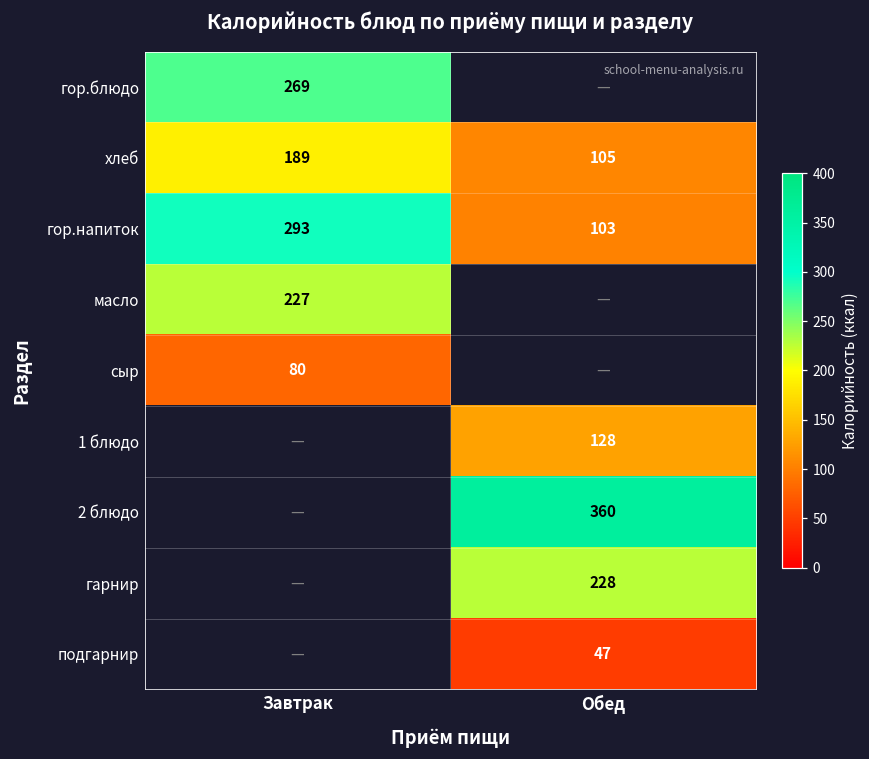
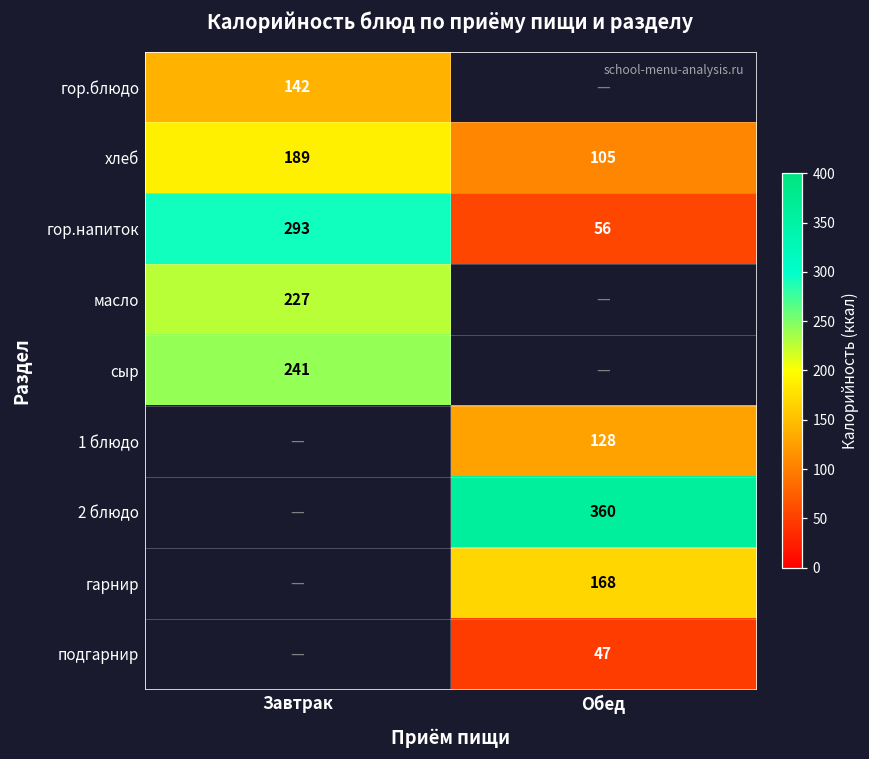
гор.блюдо, Завтрак: 269 -> 142
гор.напиток, Обед: 103 -> 56
сыр, Завтрак: 80 -> 241
гарнир, Обед: 228 -> 168
